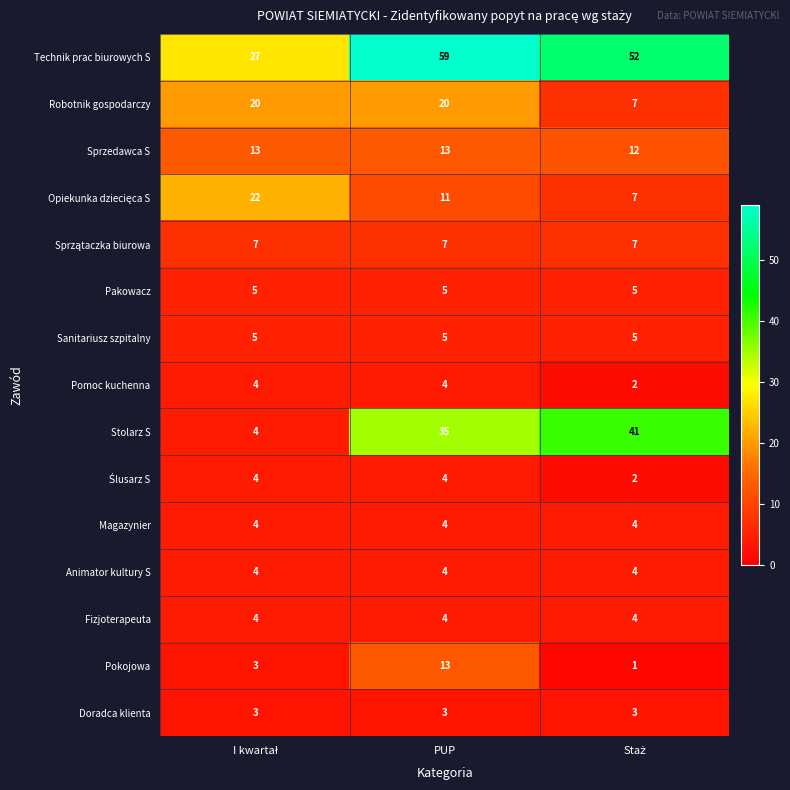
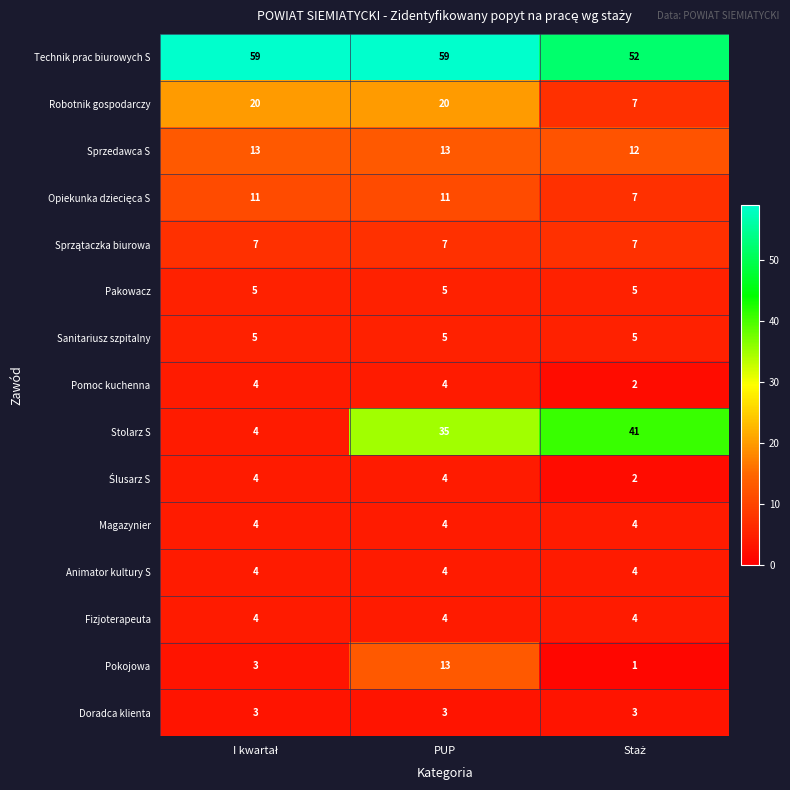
Technik prac biurowych S, I kwartał: 27 -> 59
Opiekunka dziecięca S, I kwartał: 22 -> 11
